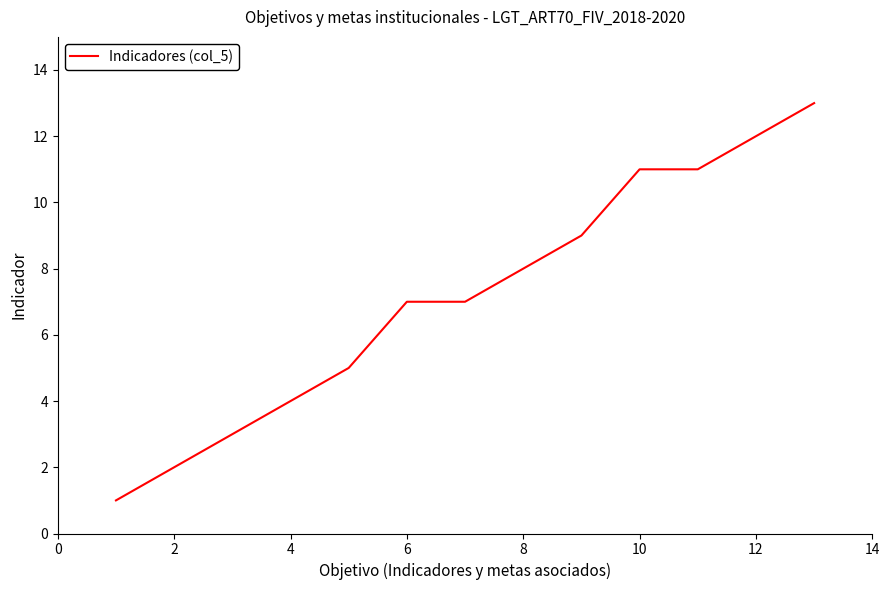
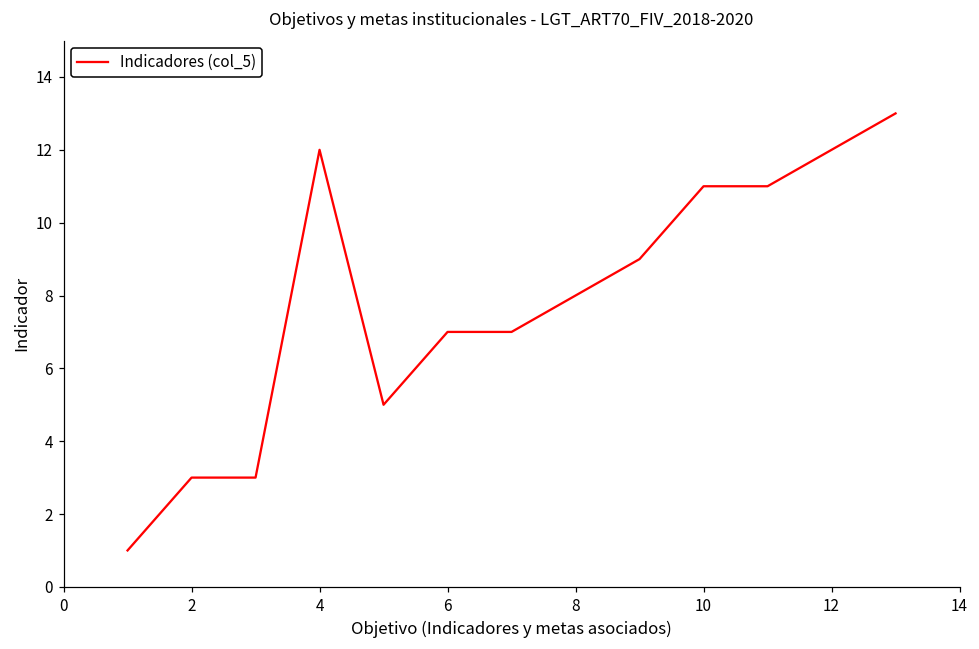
2: 2 -> 3
4: 4 -> 12
